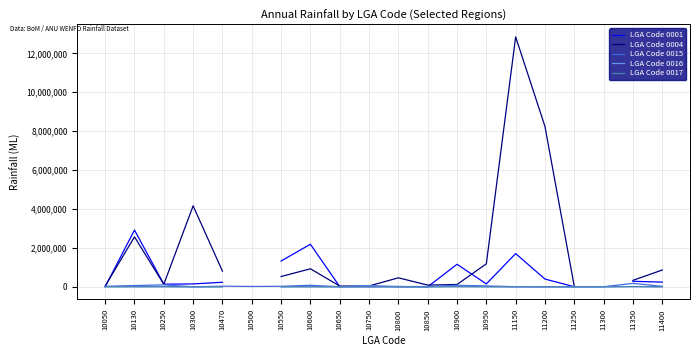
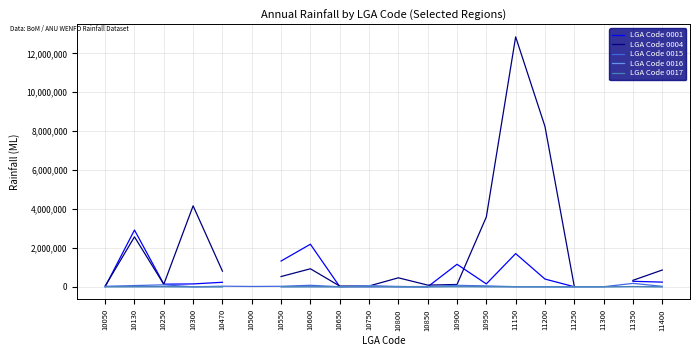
LGA Code 0004, 10950: 1,200,000 -> 3,600,000
